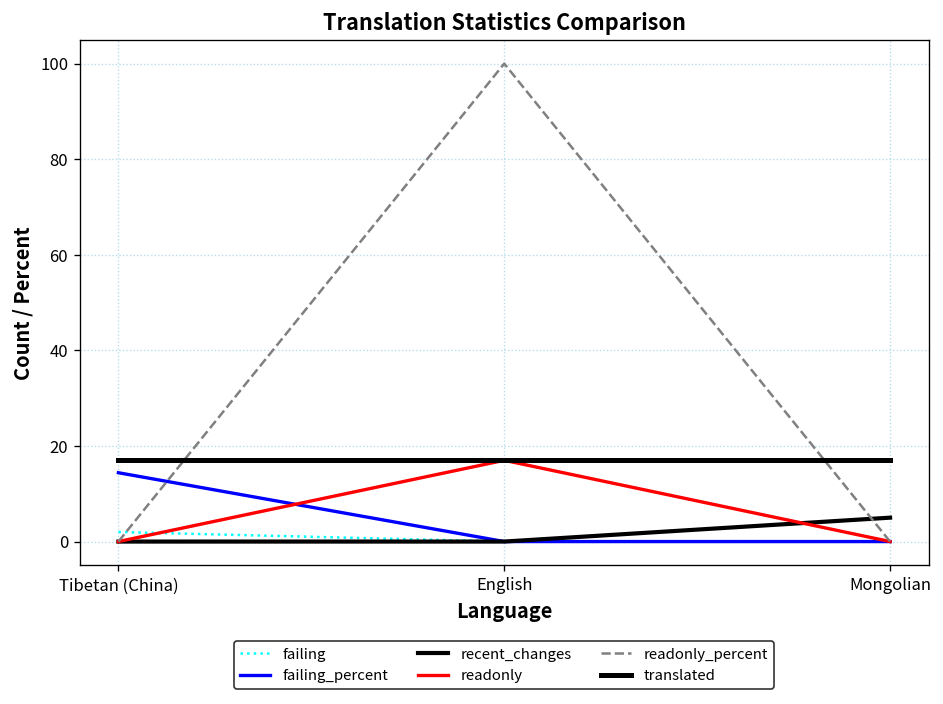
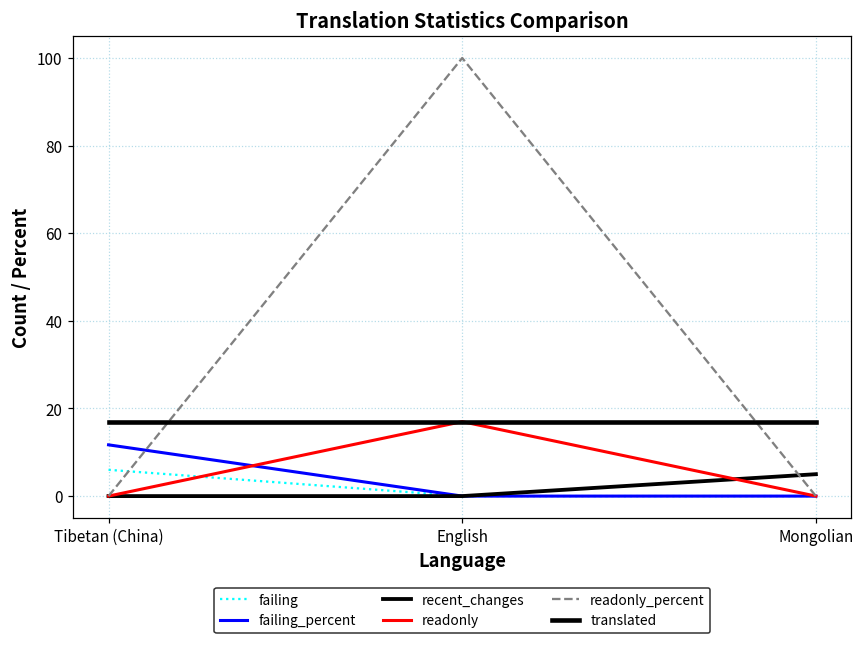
failing, Tibetan (China): 2 -> 6
failing_percent, Tibetan (China): 14 -> 12
